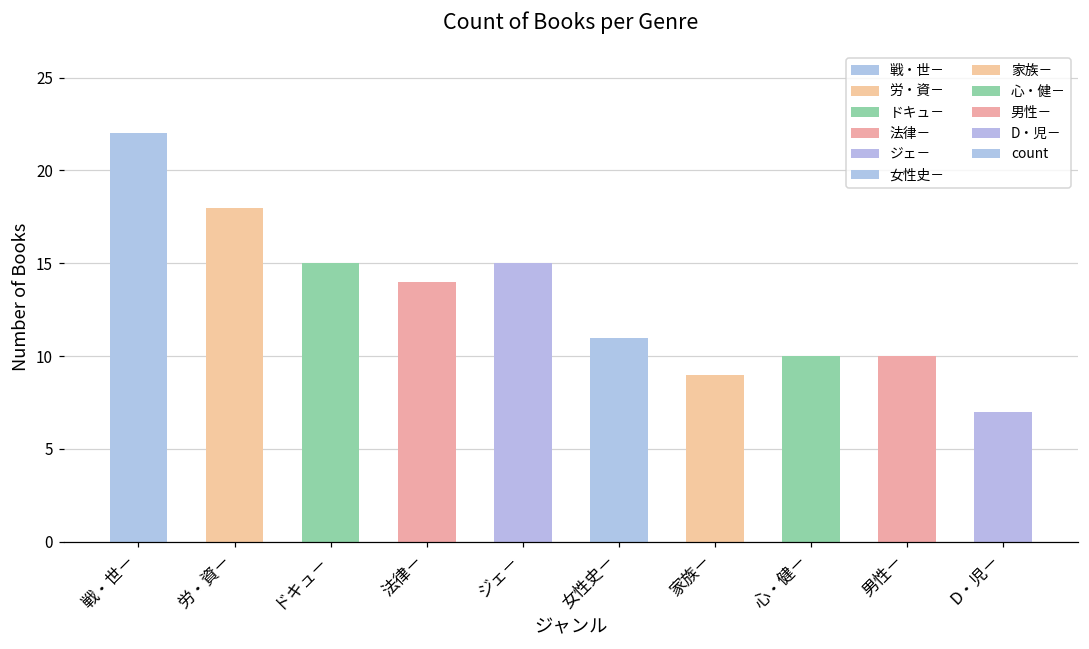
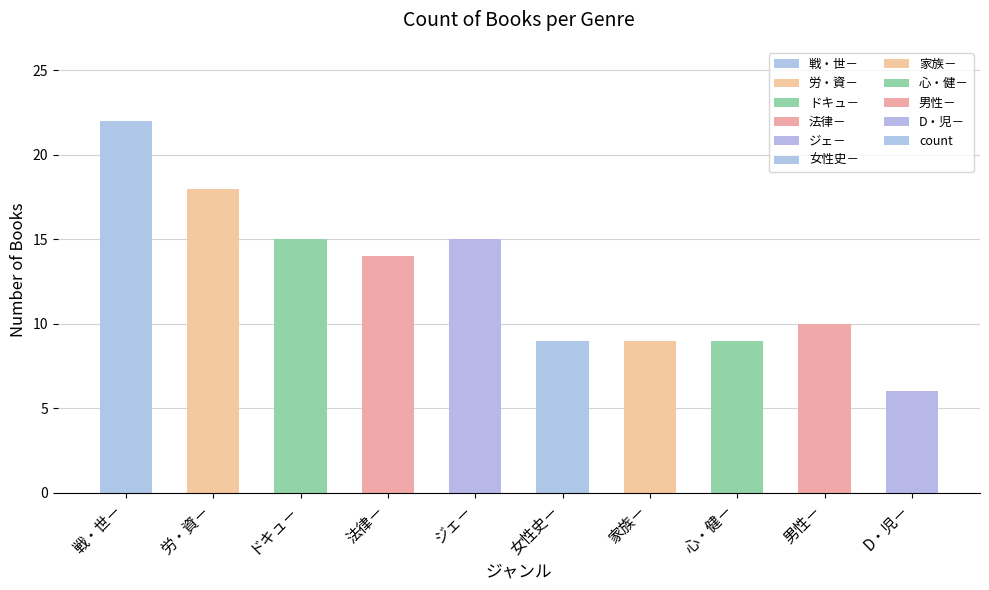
女性史－: 11 -> 9
心・健－: 10 -> 9
D・児－: 7 -> 6
